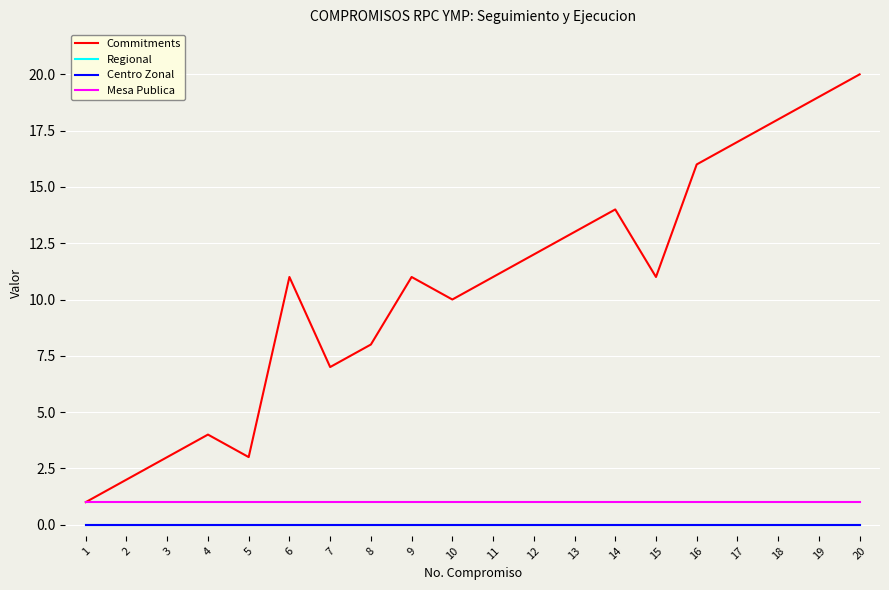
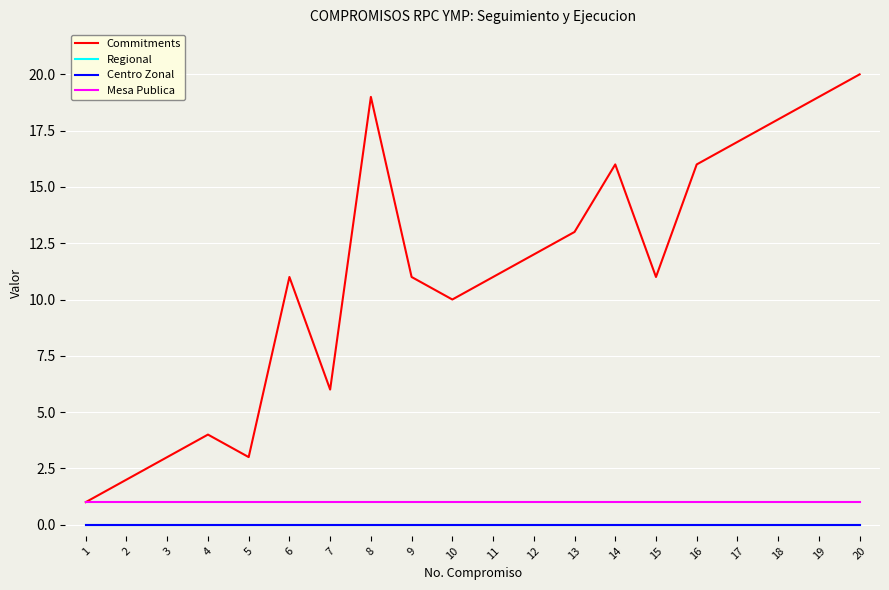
Commitments, 7: 7 -> 6
Commitments, 8: 8 -> 19
Commitments, 14: 14 -> 16
